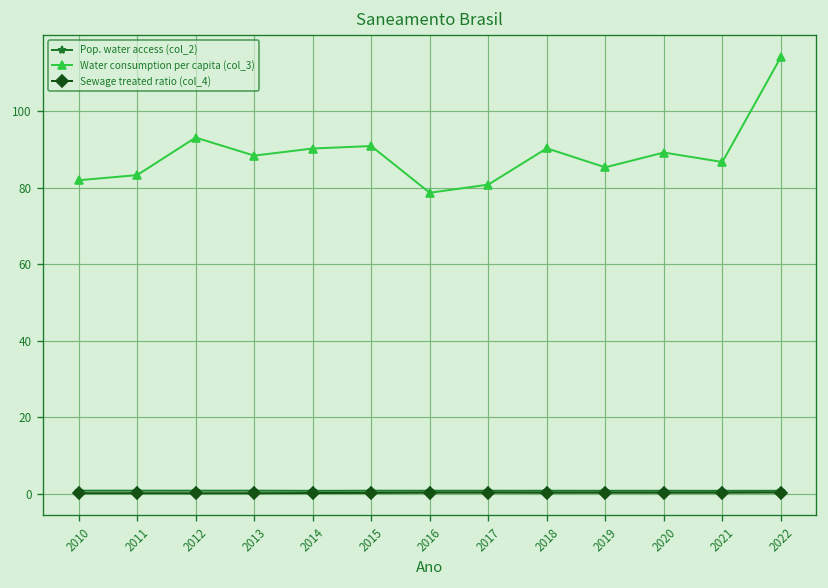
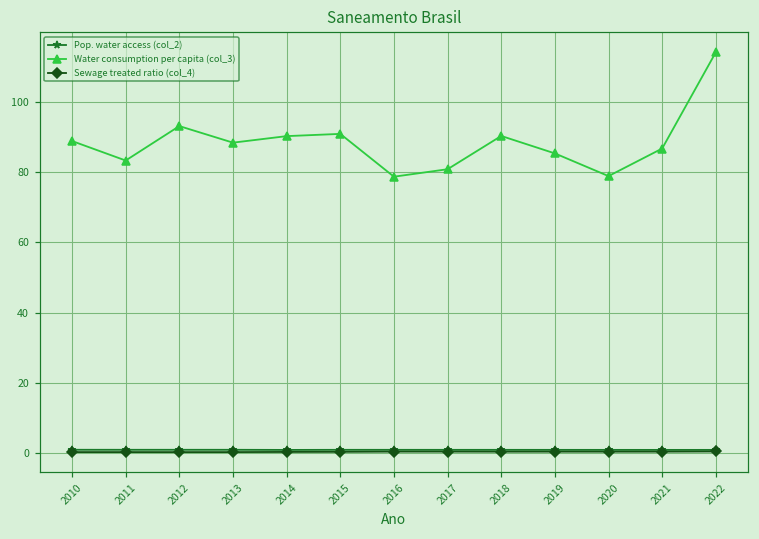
Water consumption per capita (col_3), 2010: 82 -> 89
Water consumption per capita (col_3), 2020: 89 -> 79
